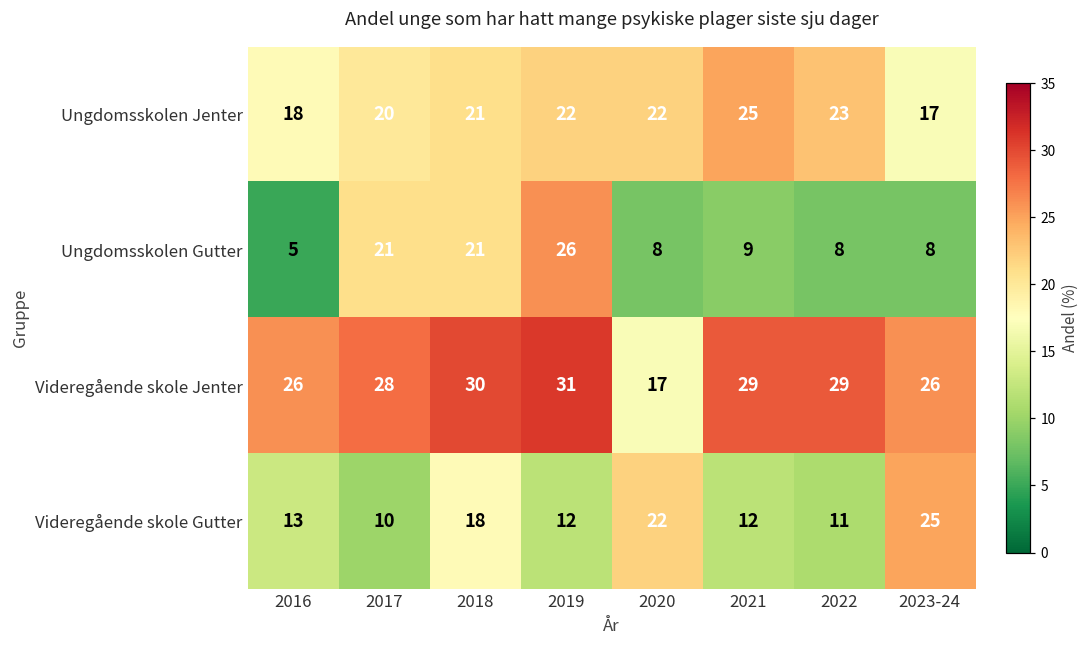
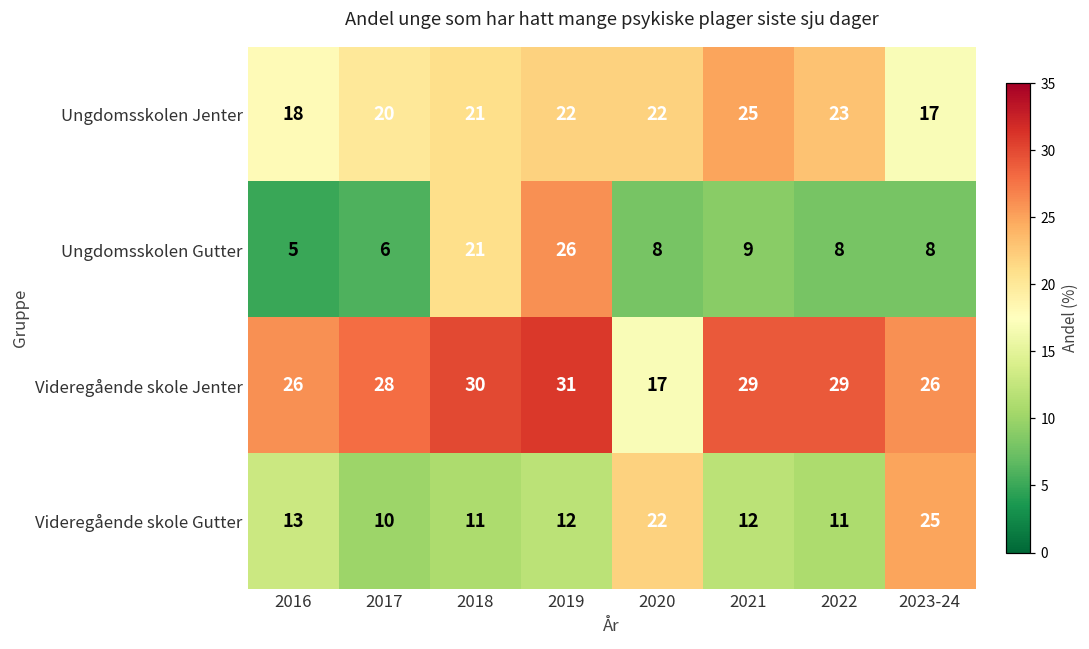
Ungdomsskolen Gutter, 2017: 21 -> 6
Videregående skole Gutter, 2018: 18 -> 11
